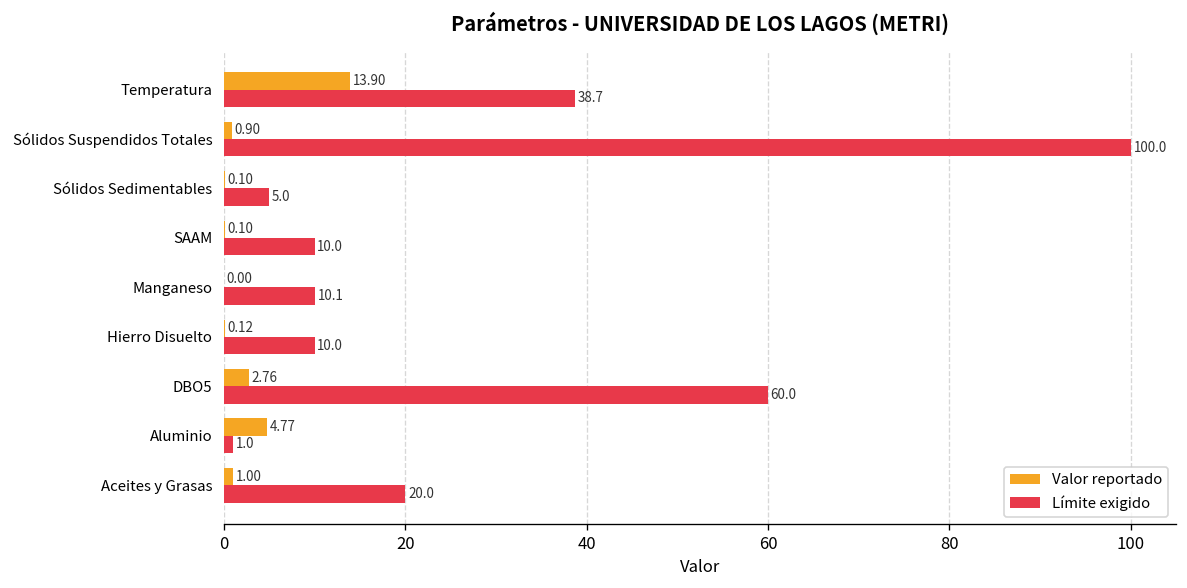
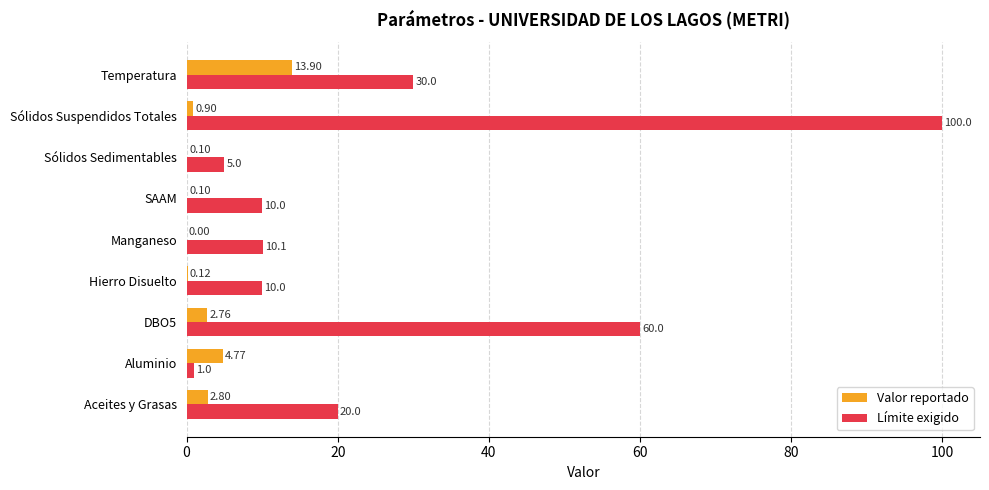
Límite exigido, Temperatura: 38.7 -> 30.0
Valor reportado, Aceites y Grasas: 1.00 -> 2.80
